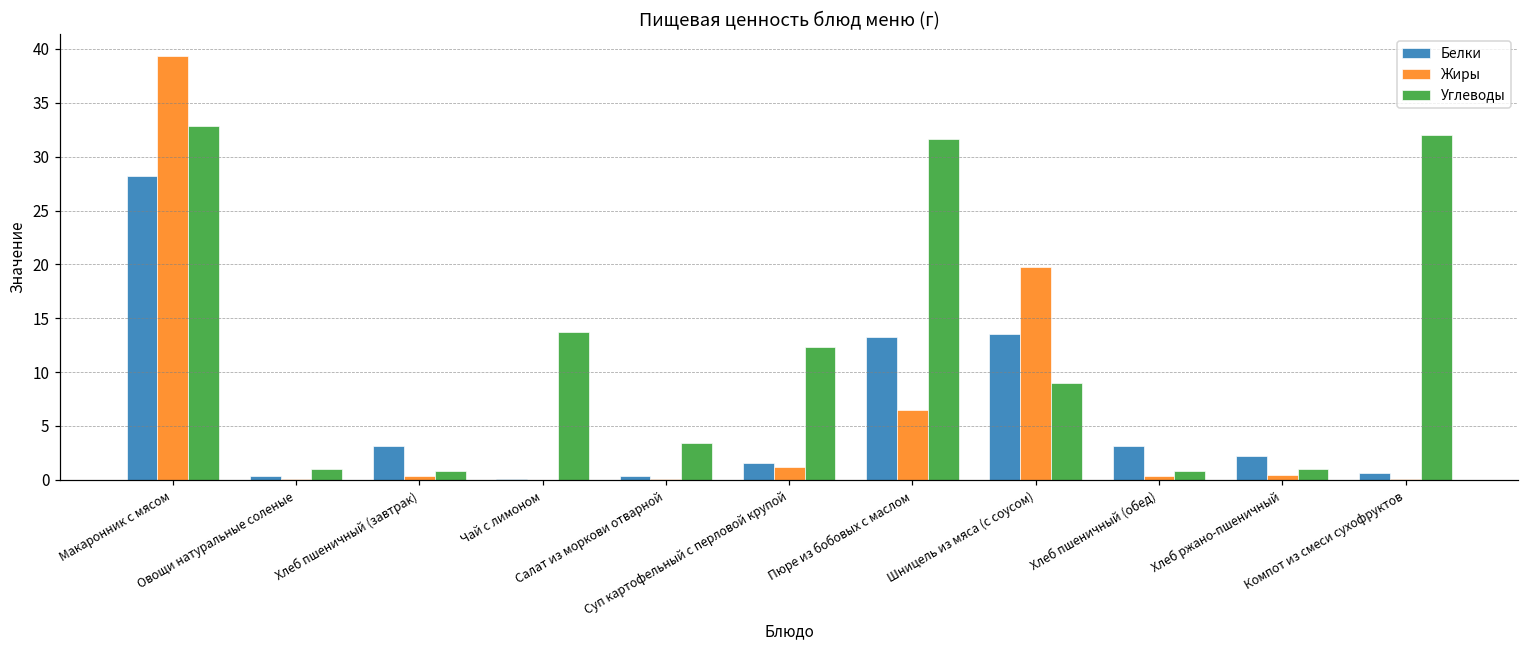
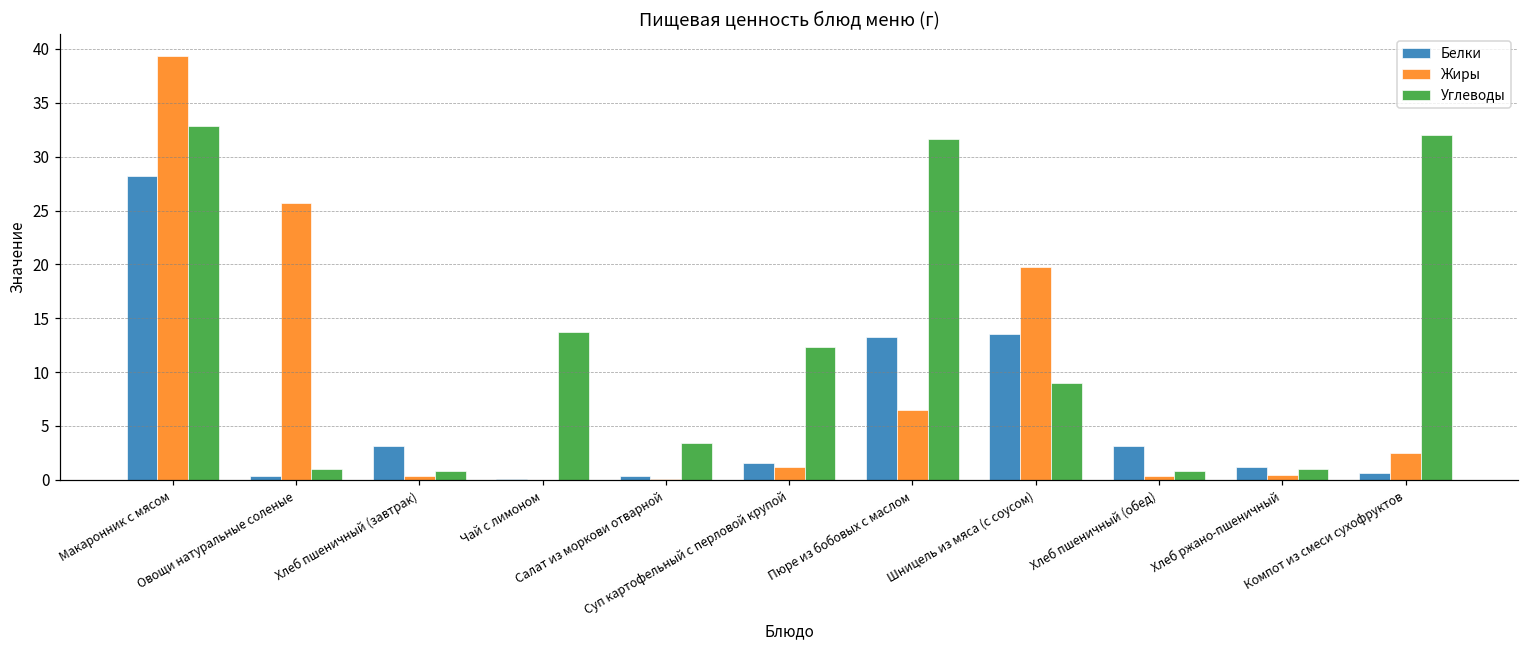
Жиры, Овощи натуральные соленые: 0 -> 26
Белки, Хлеб ржано-пшеничный: 2 -> 1
Жиры, Компот из смеси сухофруктов: 0 -> 3
